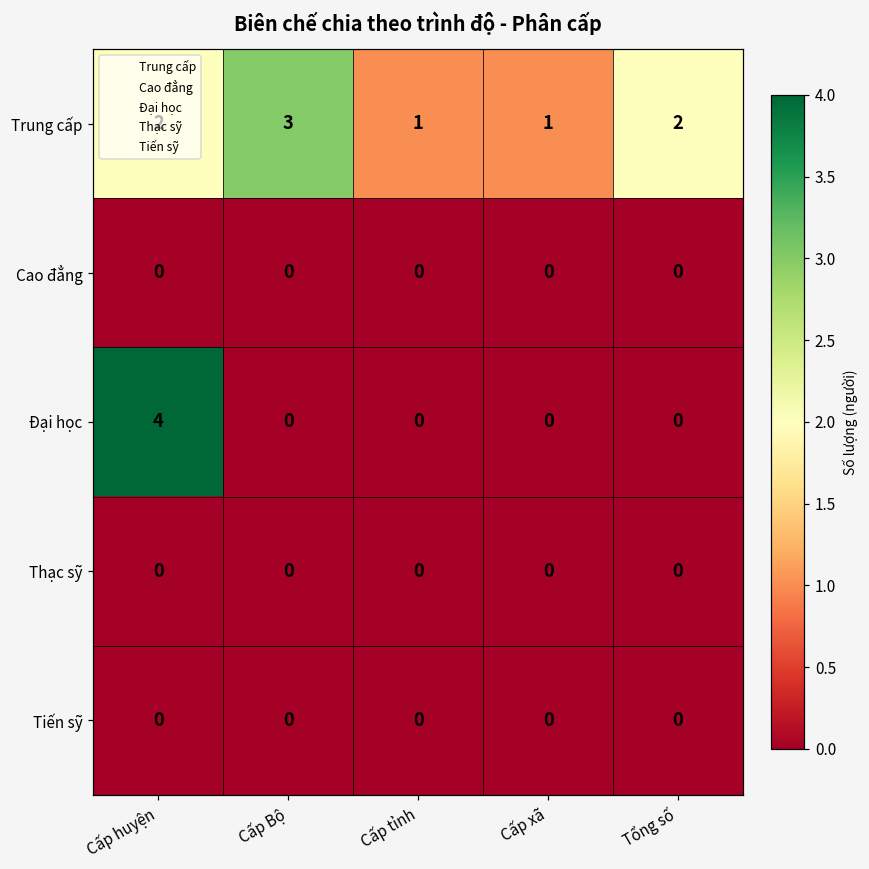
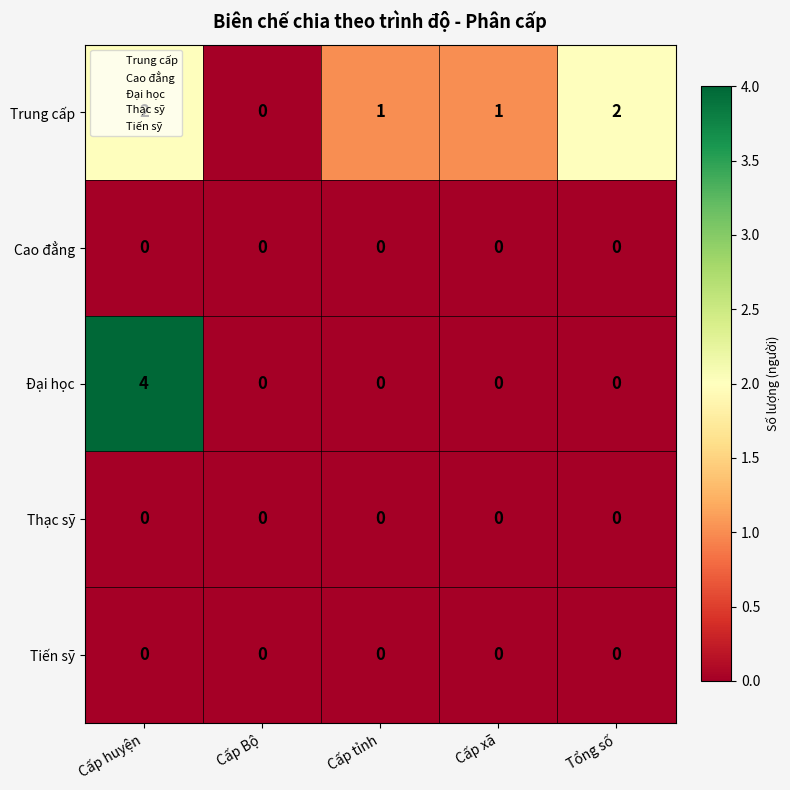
Trung cấp, Cấp Bộ: 3 -> 0
